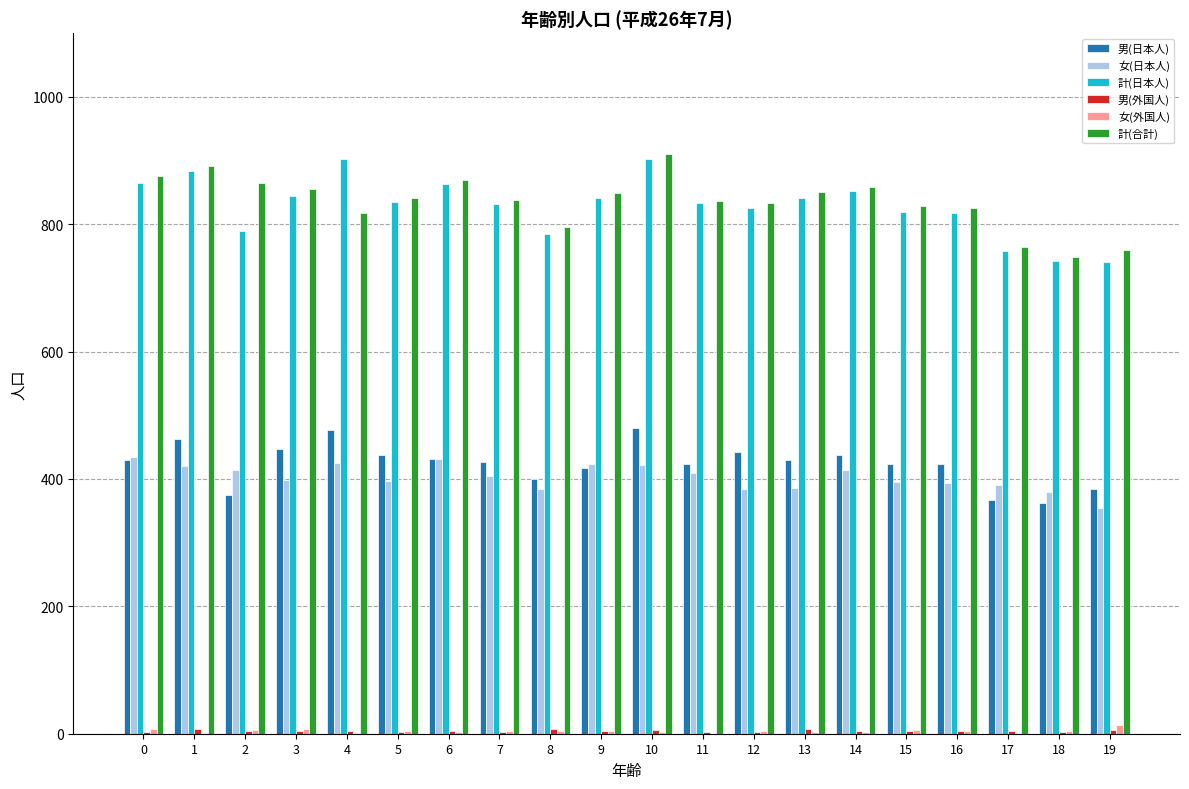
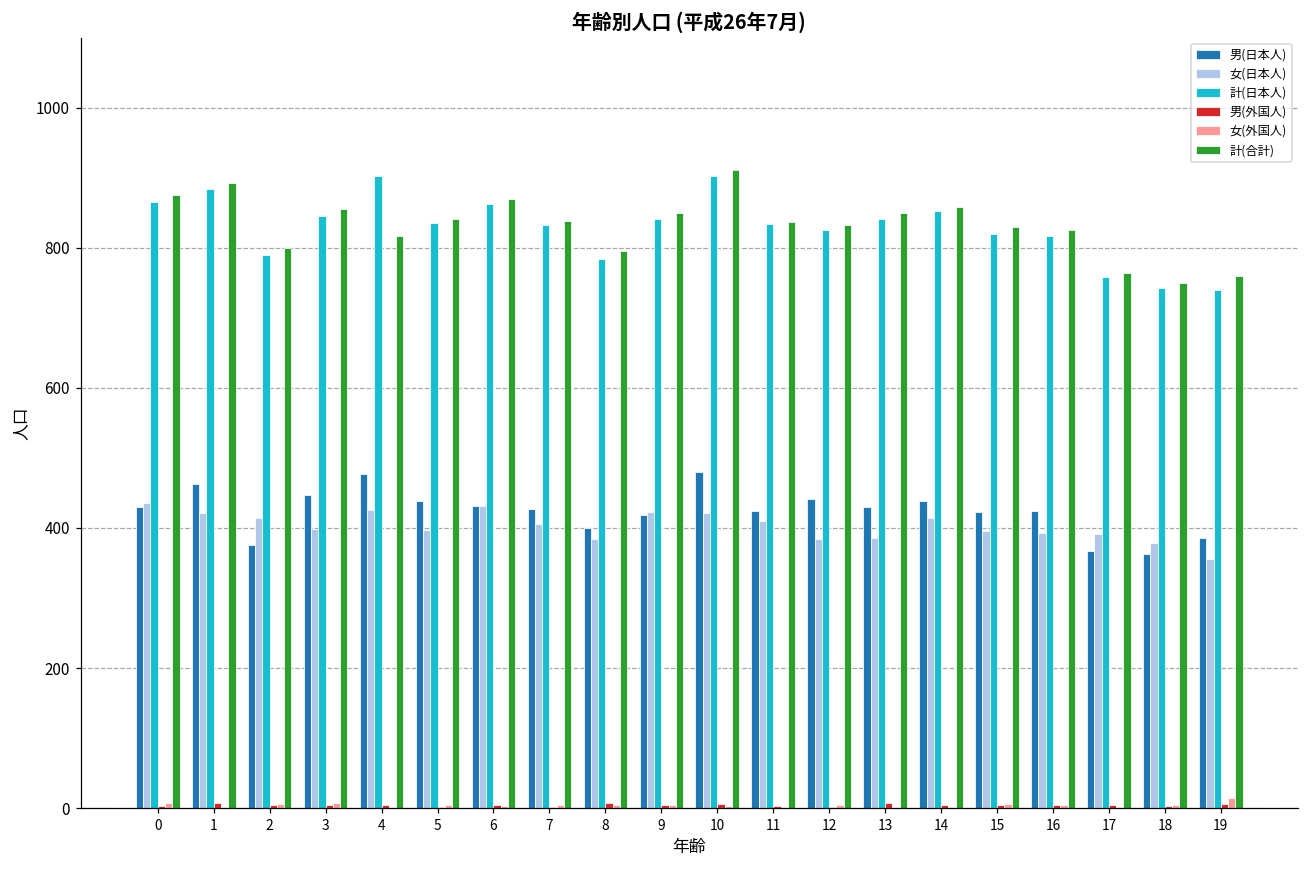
計(合計), 2: 870 -> 800
